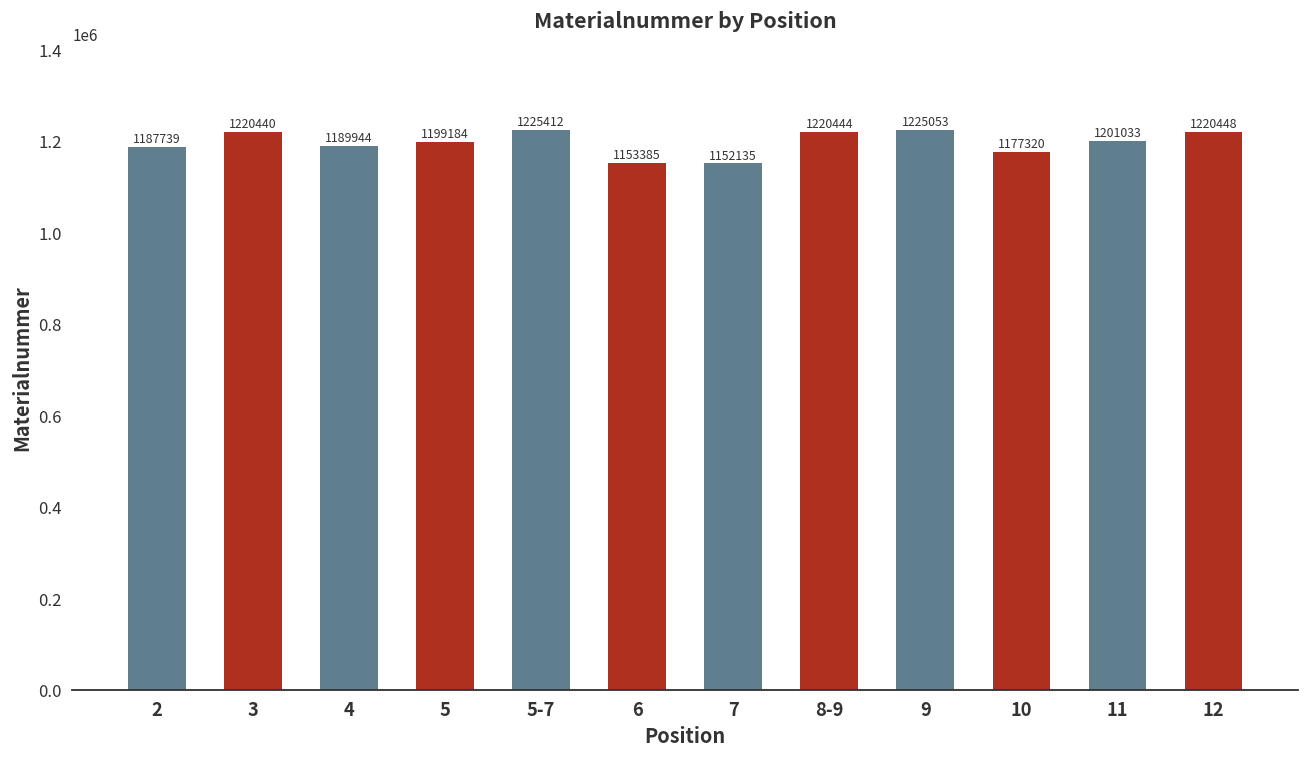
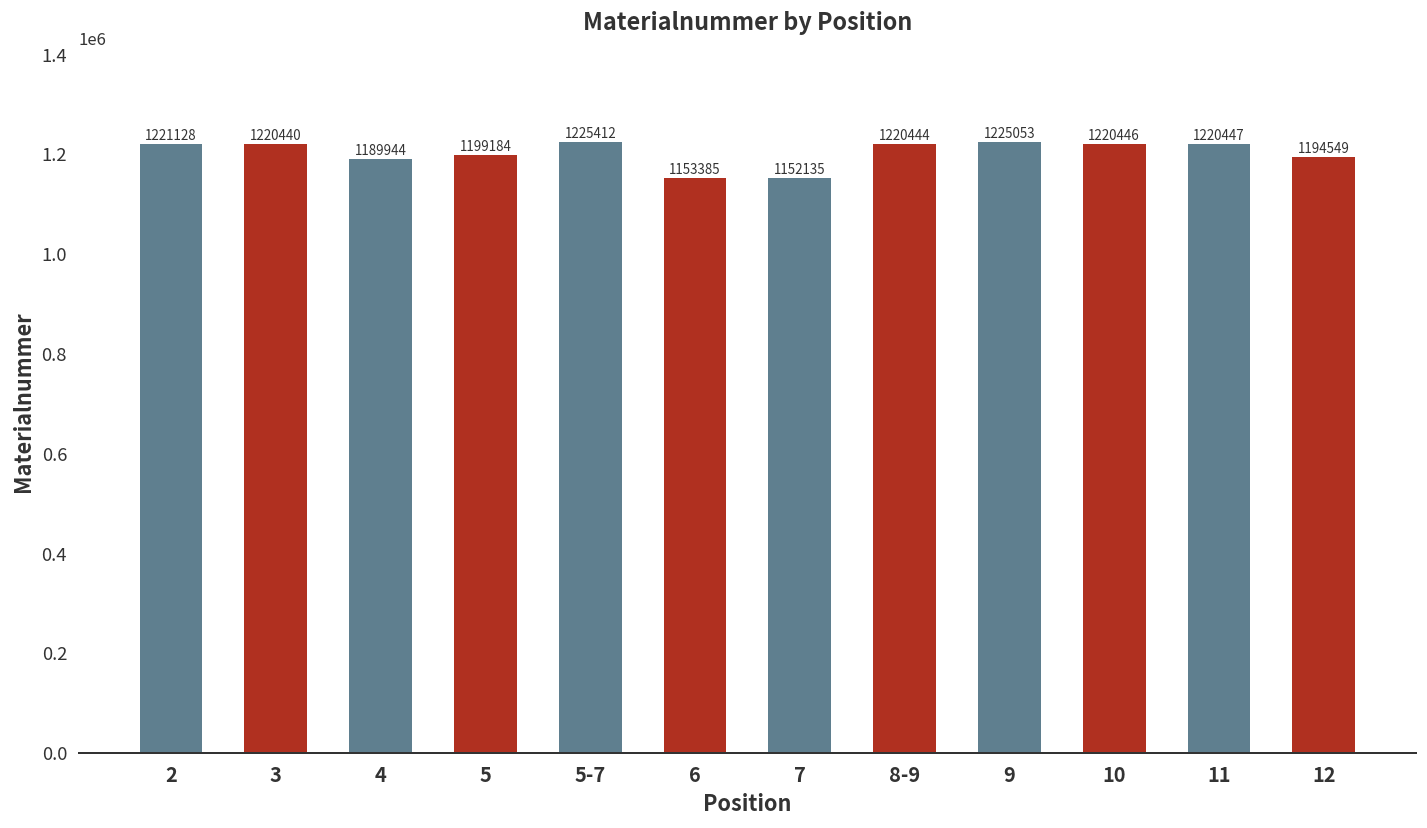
2: 1187739 -> 1221128
10: 1177320 -> 1220446
11: 1201033 -> 1220447
12: 1220448 -> 1194549
